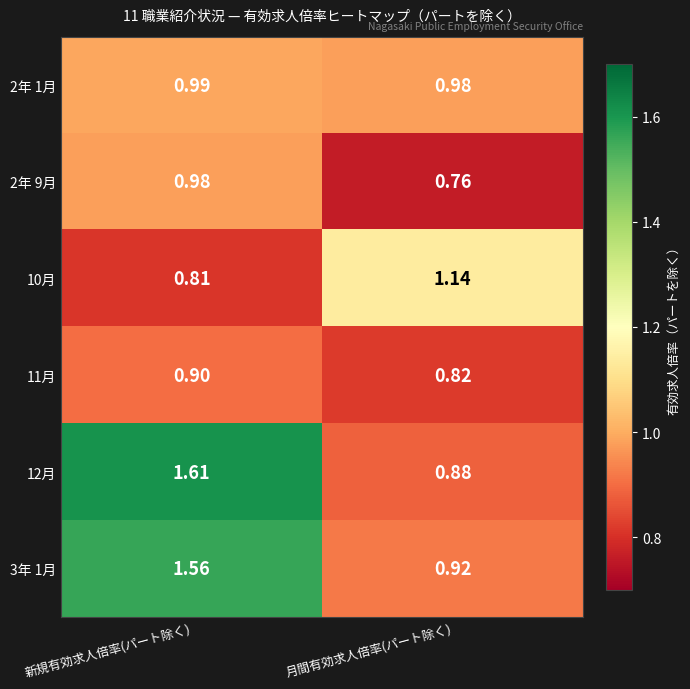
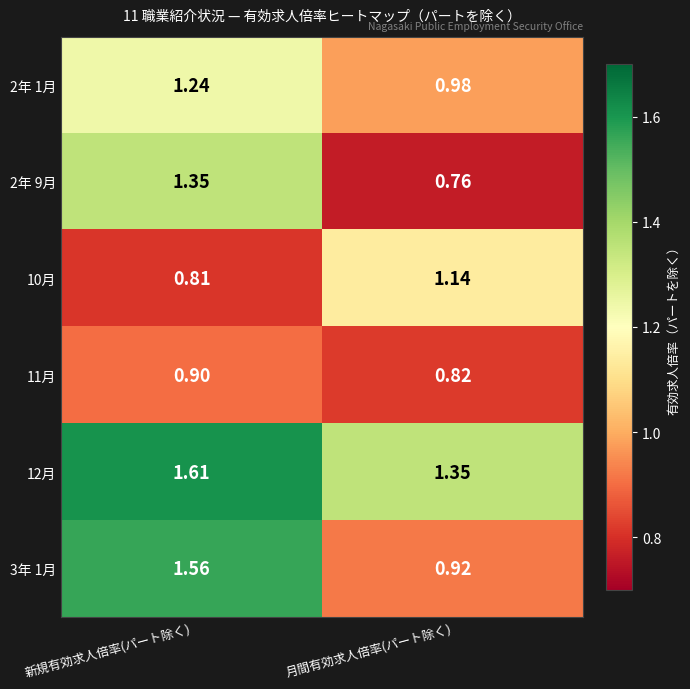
2年 1月, 新規有効求人倍率(パート除く): 0.99 -> 1.24
2年 9月, 新規有効求人倍率(パート除く): 0.98 -> 1.35
12月, 月間有効求人倍率(パート除く): 0.88 -> 1.35
